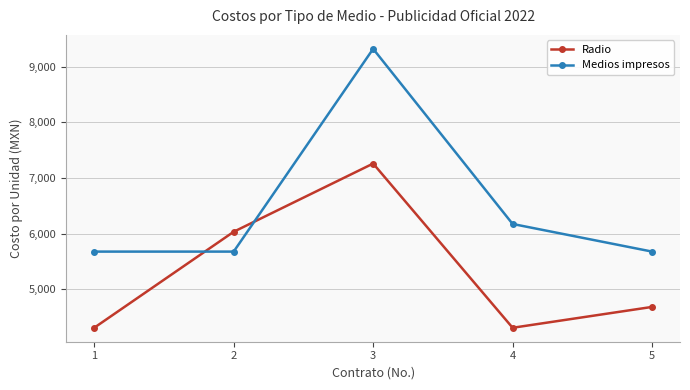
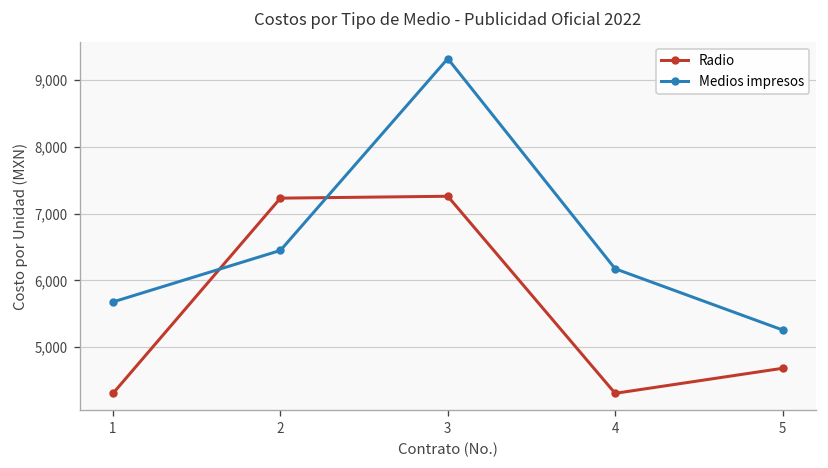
Radio, 2: 6,000 -> 7,200
Medios impresos, 2: 5,700 -> 6,400
Medios impresos, 5: 5,700 -> 5,300
